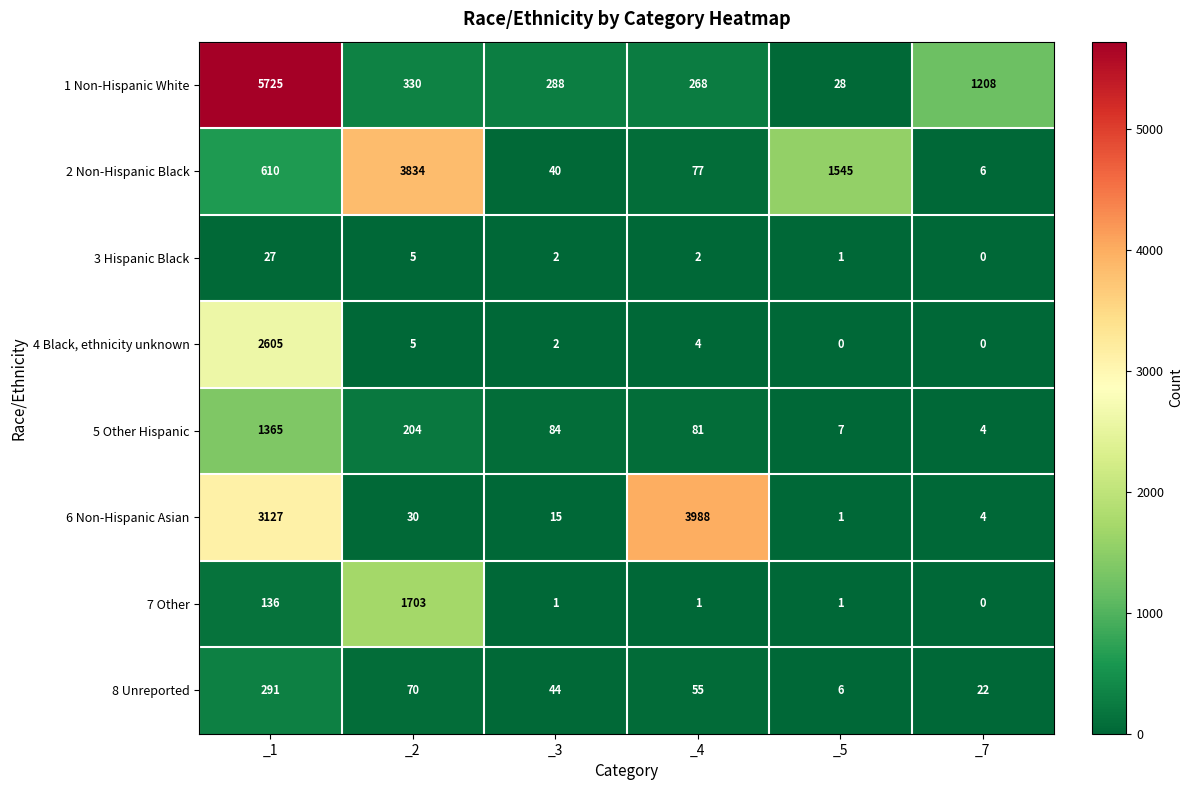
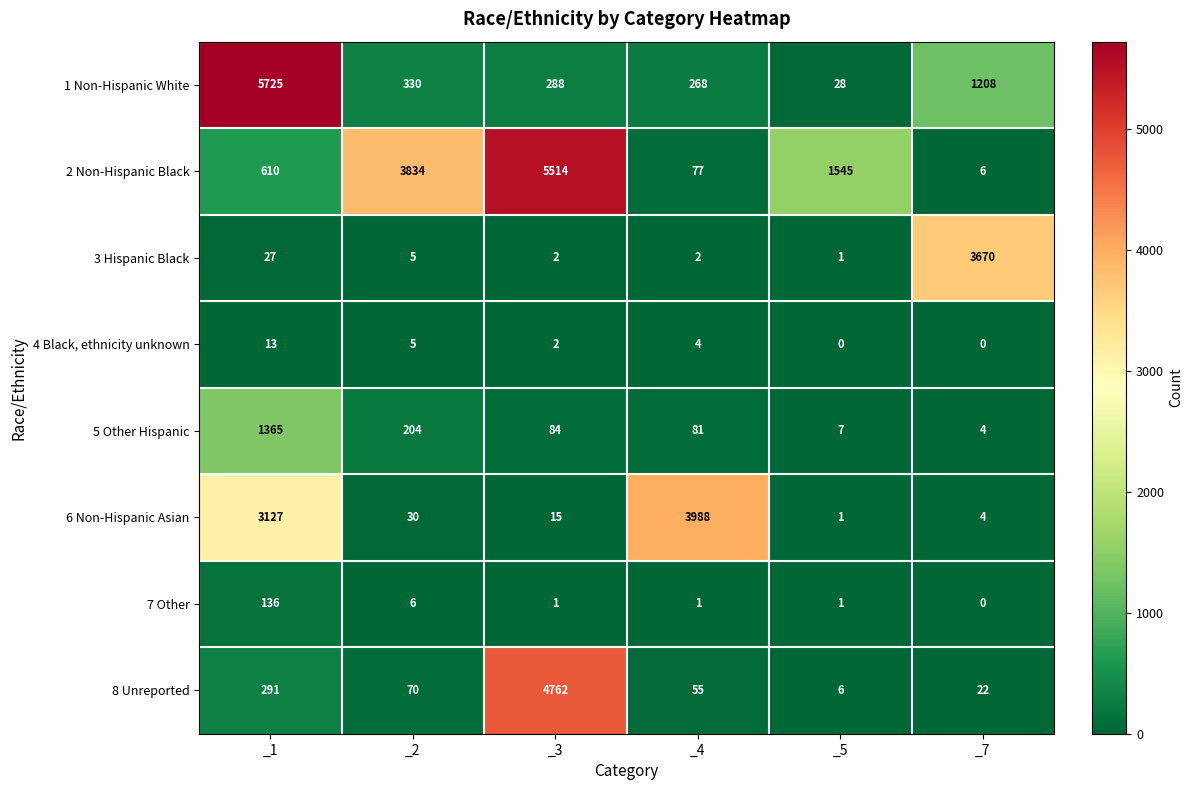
2 Non-Hispanic Black, _3: 40 -> 5514
3 Hispanic Black, _7: 0 -> 3670
4 Black, ethnicity unknown, _1: 2605 -> 13
7 Other, _2: 1703 -> 6
8 Unreported, _3: 44 -> 4762
